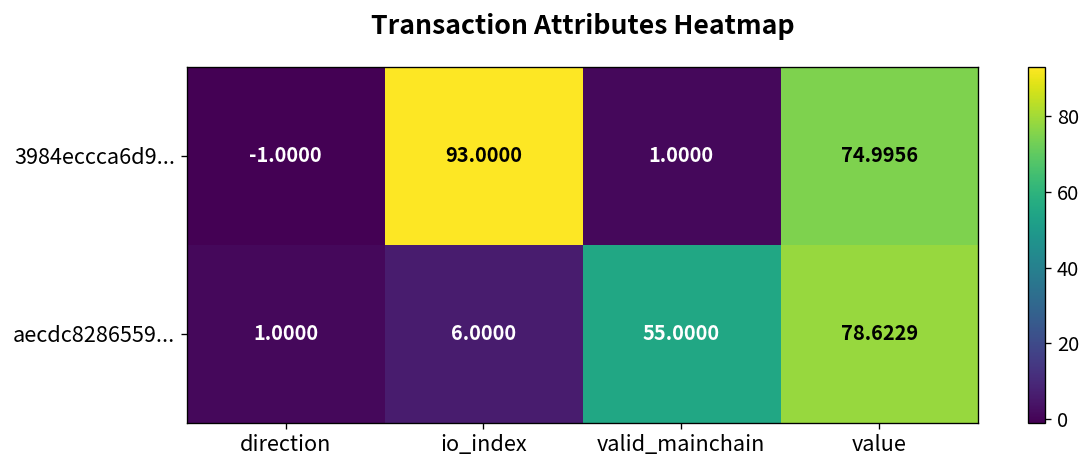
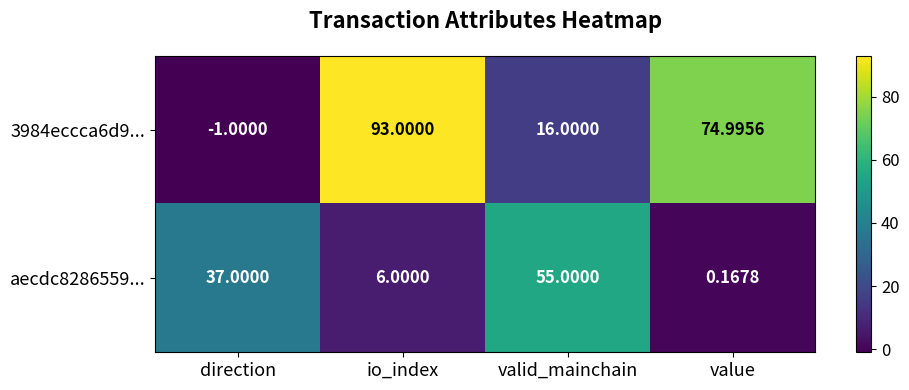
3984eccca6d9..., valid_mainchain: 1.0000 -> 16.0000
aecdc8286559..., direction: 1.0000 -> 37.0000
aecdc8286559..., value: 78.6229 -> 0.1678
